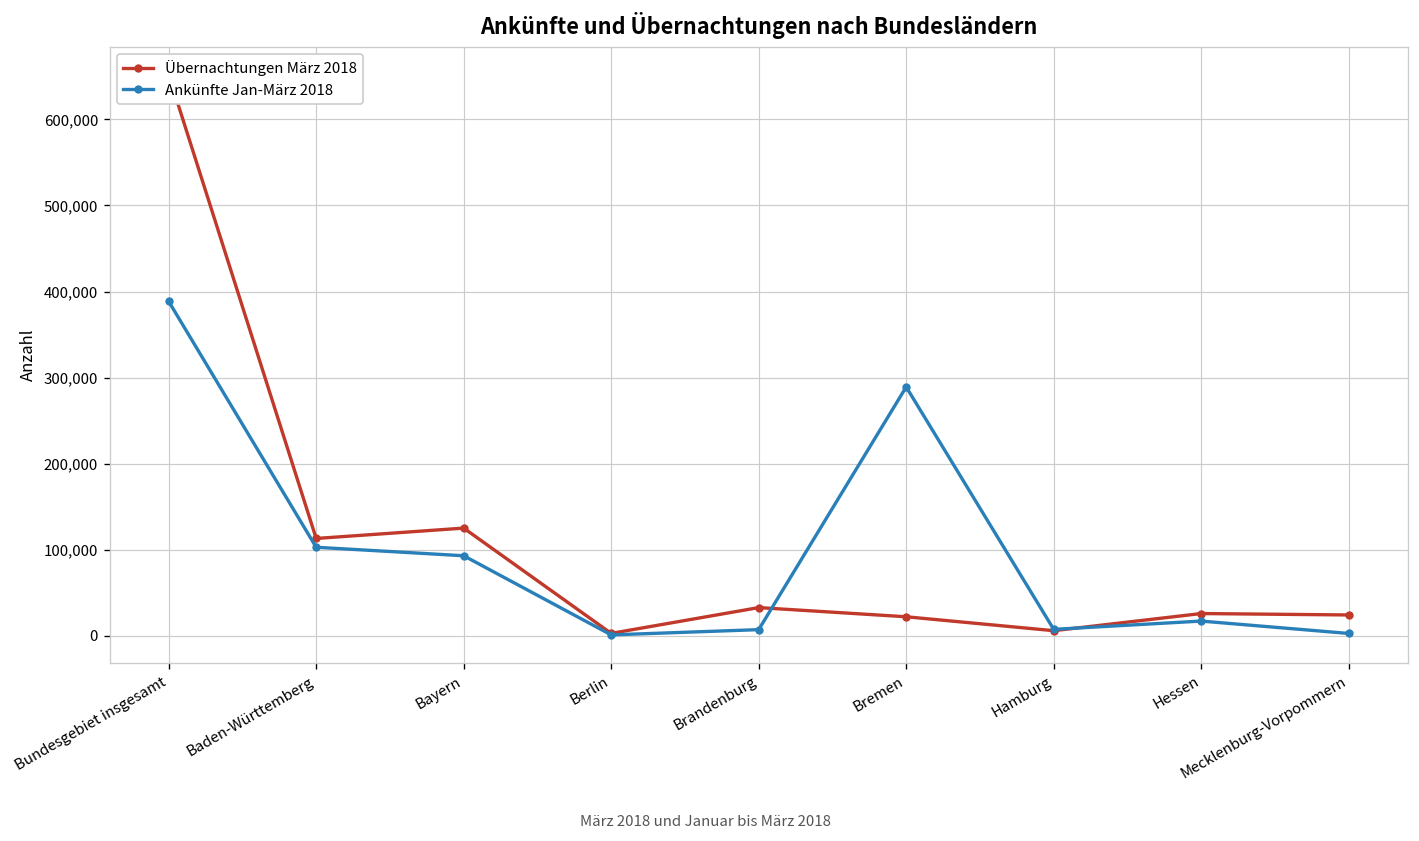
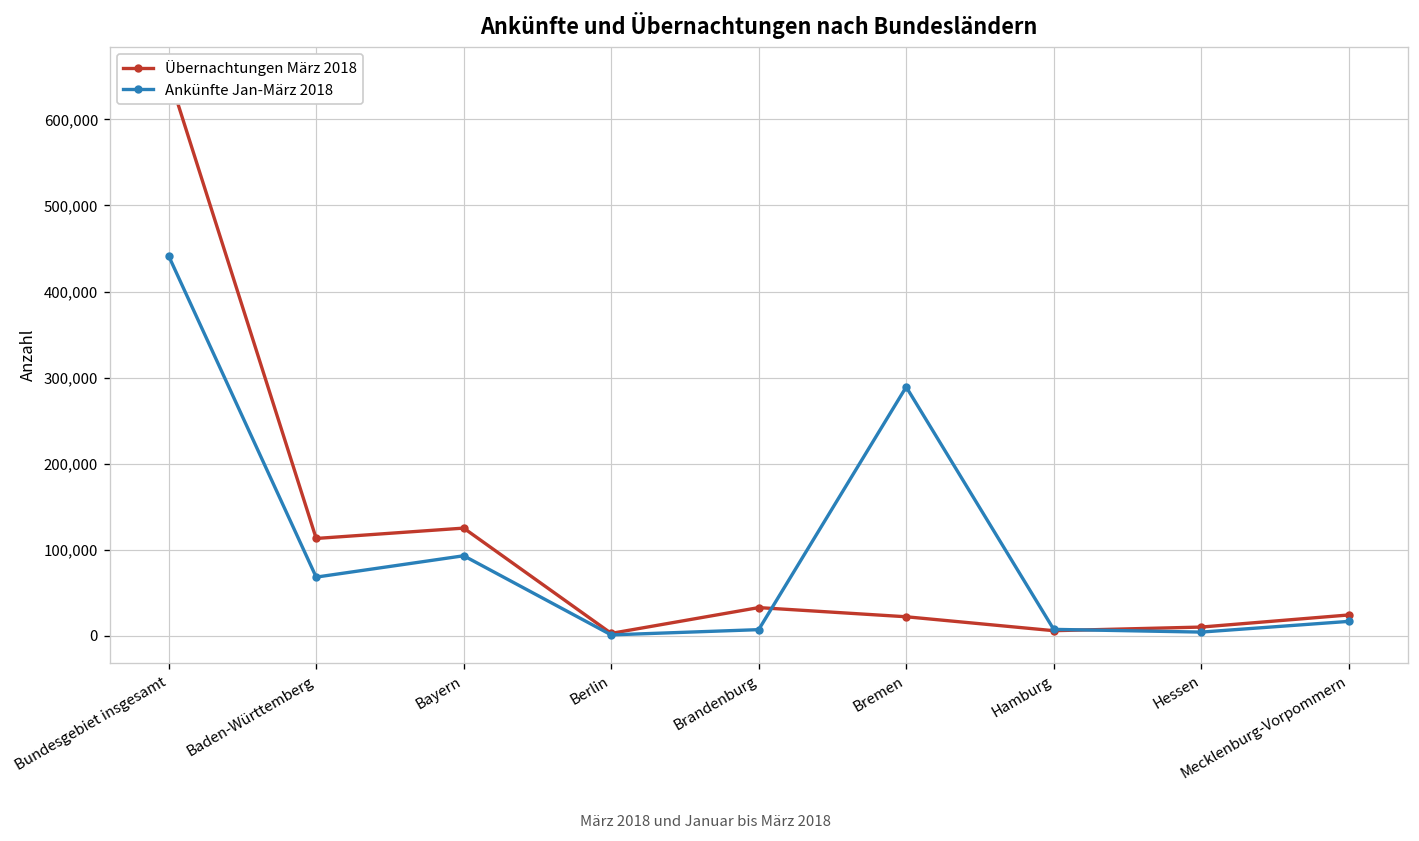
Ankünfte Jan-März 2018, Bundesgebiet insgesamt: 390,000 -> 440,000
Ankünfte Jan-März 2018, Baden-Württemberg: 100,000 -> 70,000
Übernachtungen März 2018, Hessen: 30,000 -> 10,000
Ankünfte Jan-März 2018, Hessen: 20,000 -> 0
Ankünfte Jan-März 2018, Mecklenburg-Vorpommern: 0 -> 20,000
